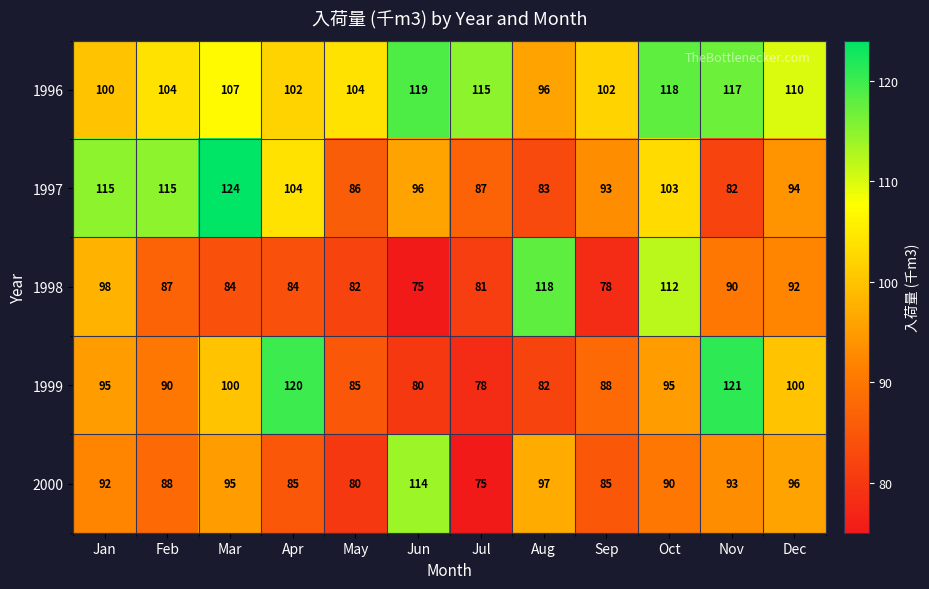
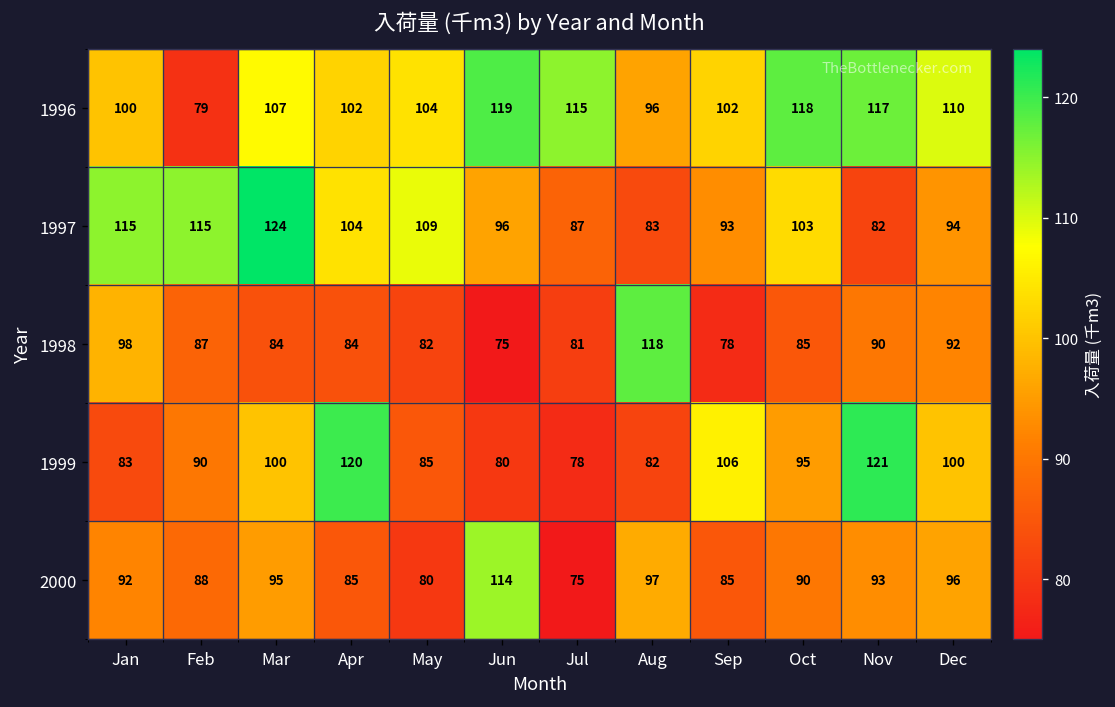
1996, Feb: 104 -> 79
1997, May: 86 -> 109
1998, Oct: 112 -> 85
1999, Jan: 95 -> 83
1999, Sep: 88 -> 106
